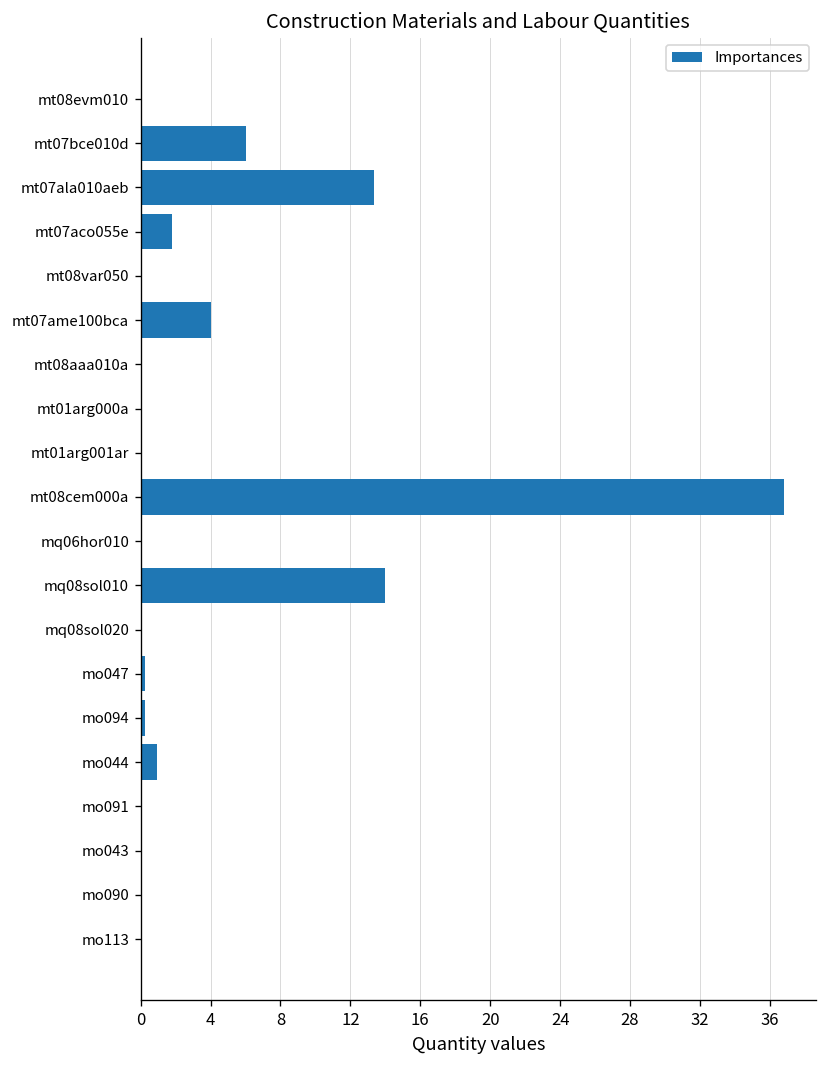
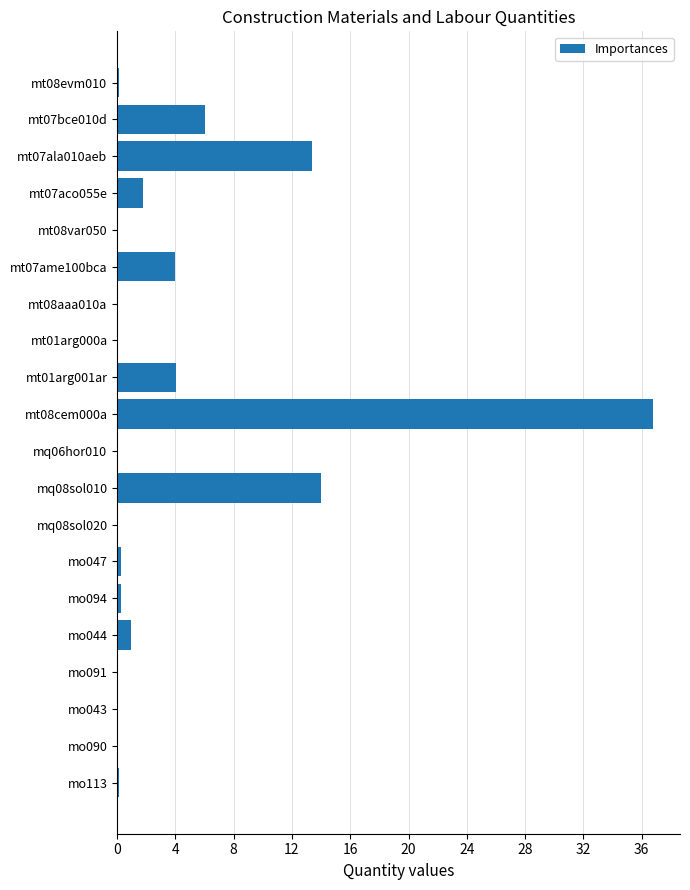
mt01arg001ar: 0.1 -> 4.0
